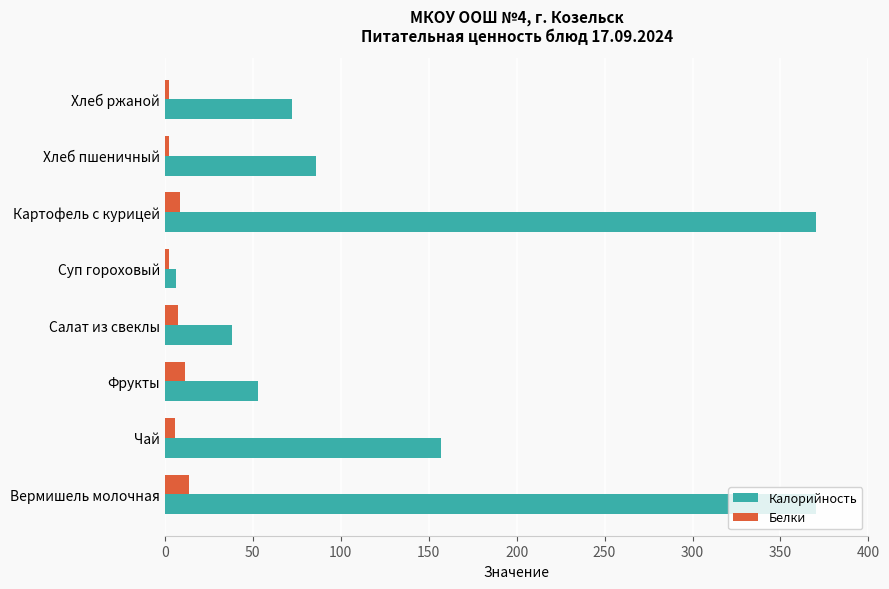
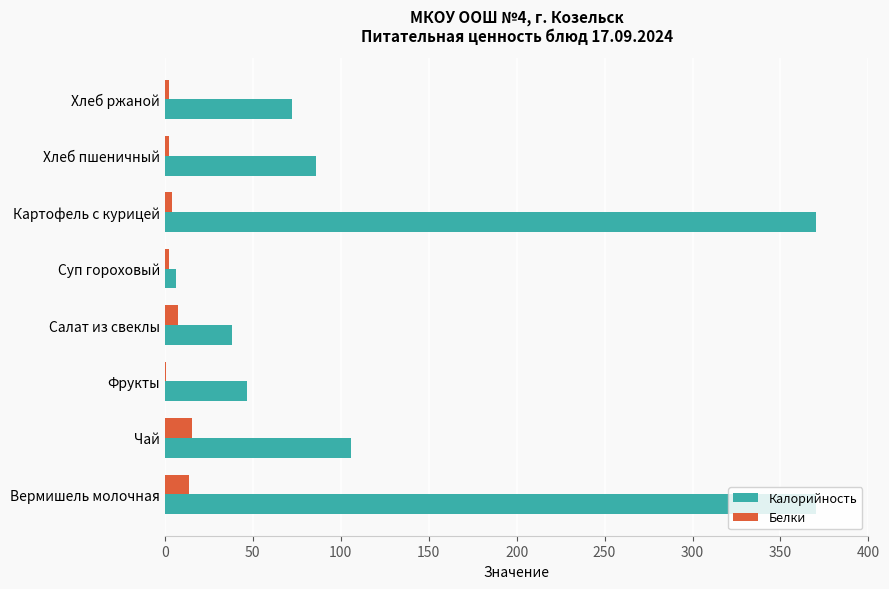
Белки, Картофель с курицей: 9 -> 4
Белки, Фрукты: 12 -> 1
Калорийность, Фрукты: 53 -> 47
Белки, Чай: 6 -> 16
Калорийность, Чай: 157 -> 106
